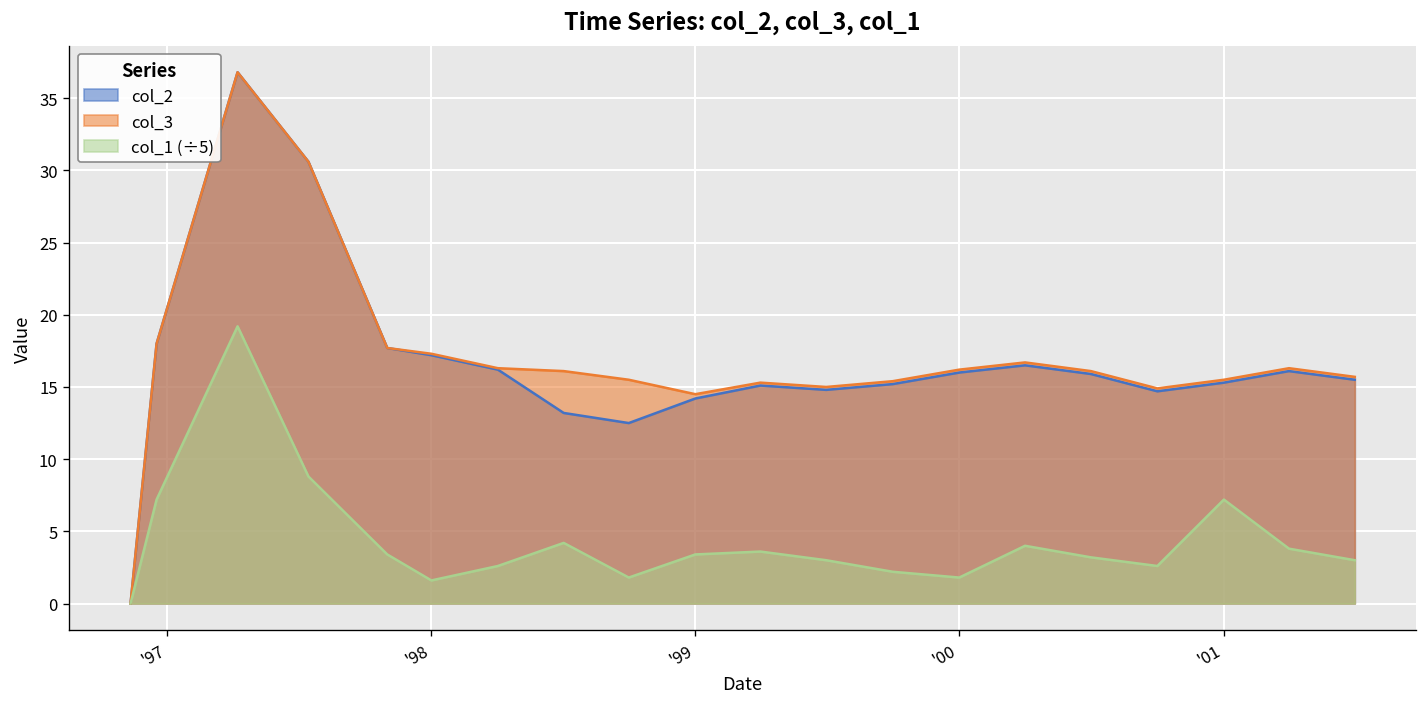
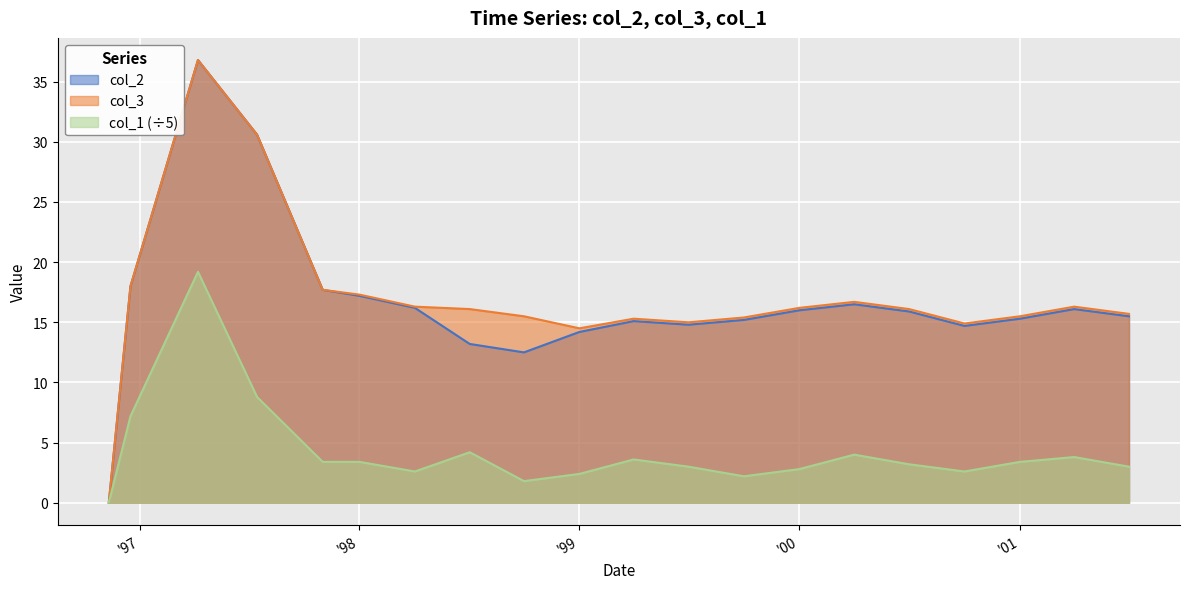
col_1 (÷5), '98: 1.6 -> 3.4
col_1 (÷5), '99: 3.4 -> 2.4
col_1 (÷5), '00: 1.8 -> 2.8
col_1 (÷5), '01: 7.2 -> 3.4
